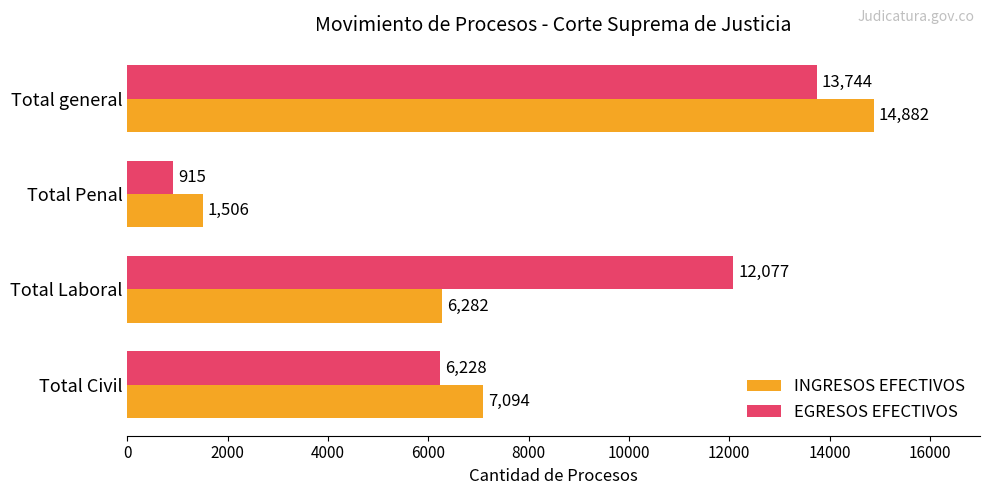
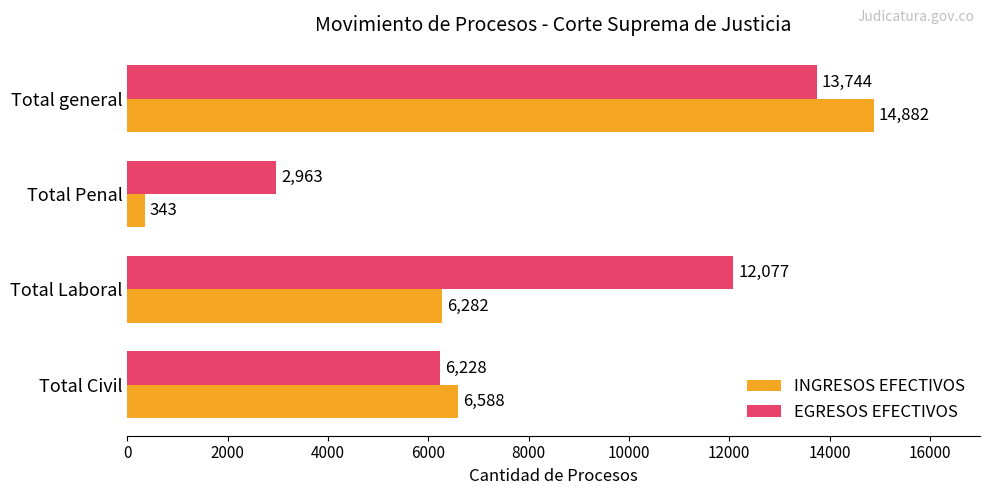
EGRESOS EFECTIVOS, Total Penal: 915 -> 2,963
INGRESOS EFECTIVOS, Total Penal: 1,506 -> 343
INGRESOS EFECTIVOS, Total Civil: 7,094 -> 6,588
